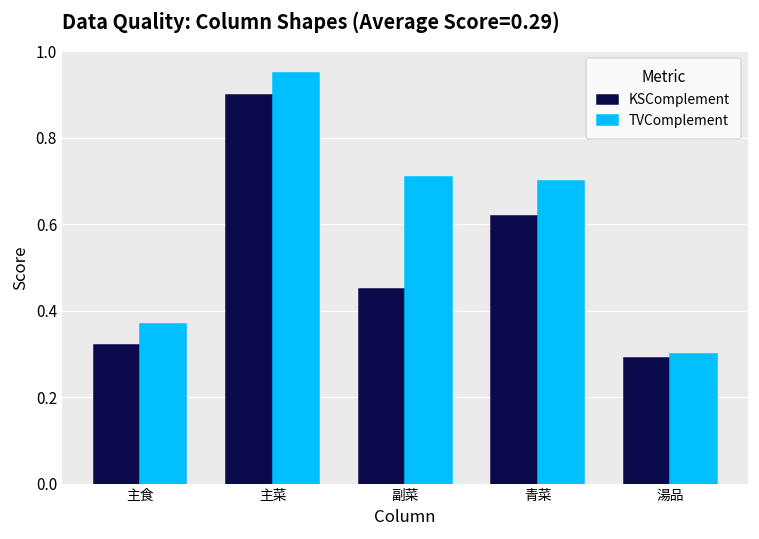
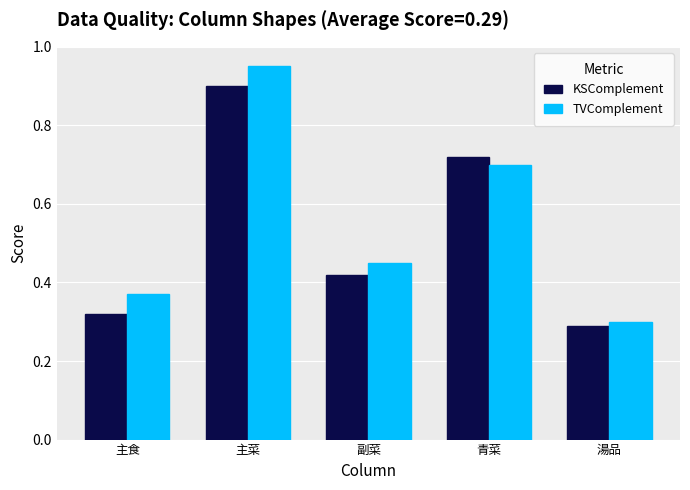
KSComplement, 副菜: 0.45 -> 0.42
TVComplement, 副菜: 0.71 -> 0.45
KSComplement, 青菜: 0.62 -> 0.72
